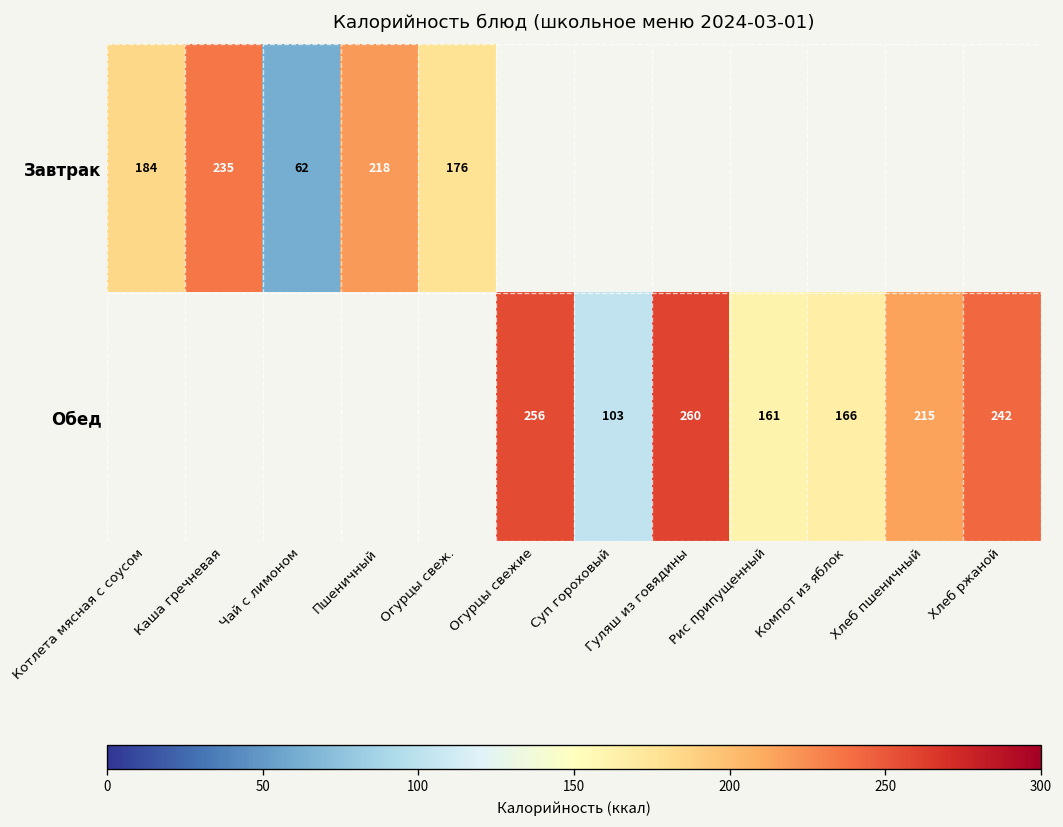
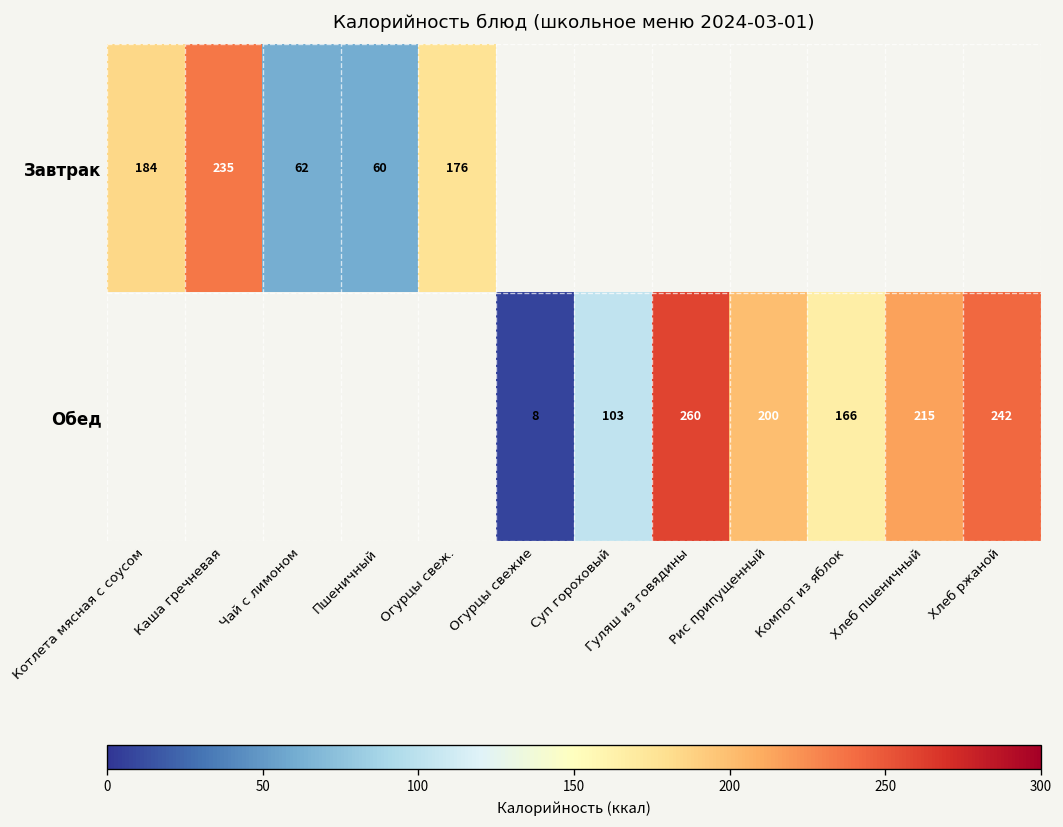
Завтрак, Пшеничный: 218 -> 60
Обед, Огурцы свежие: 256 -> 8
Обед, Рис припущенный: 161 -> 200
